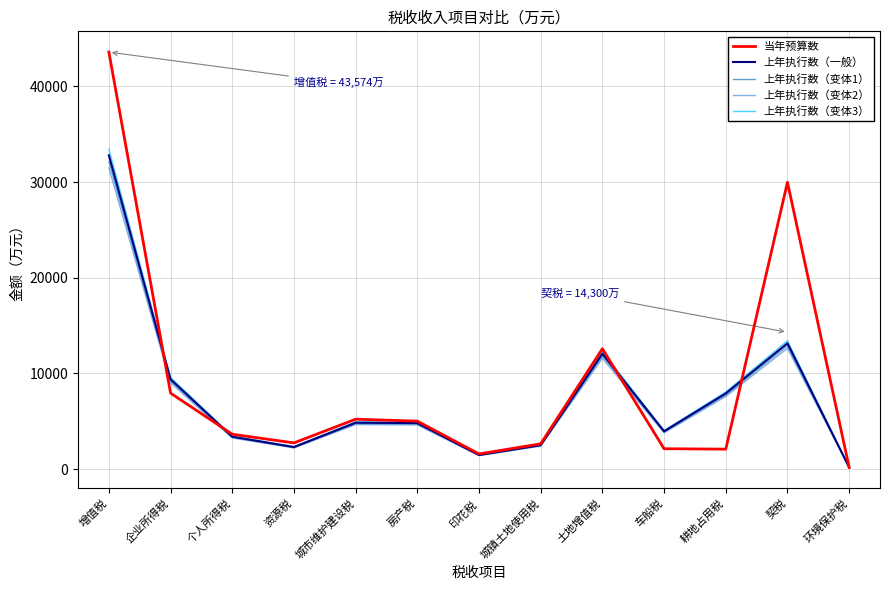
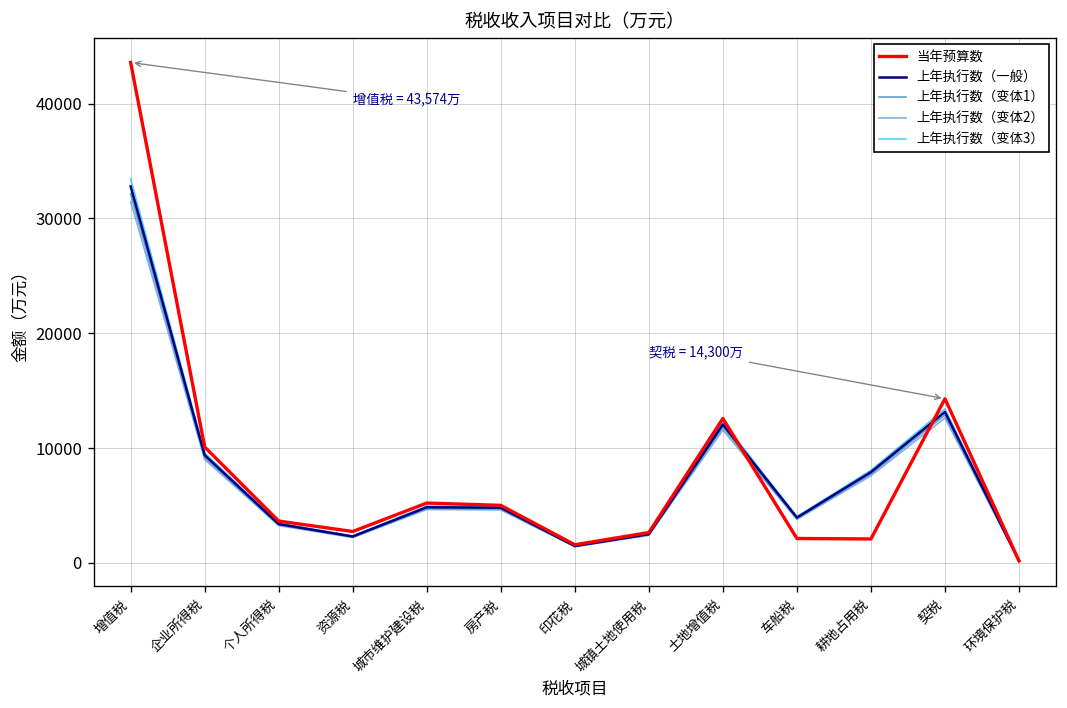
当年预算数, 企业所得税: 8000 -> 10000
当年预算数, 契税: 30000 -> 14000
